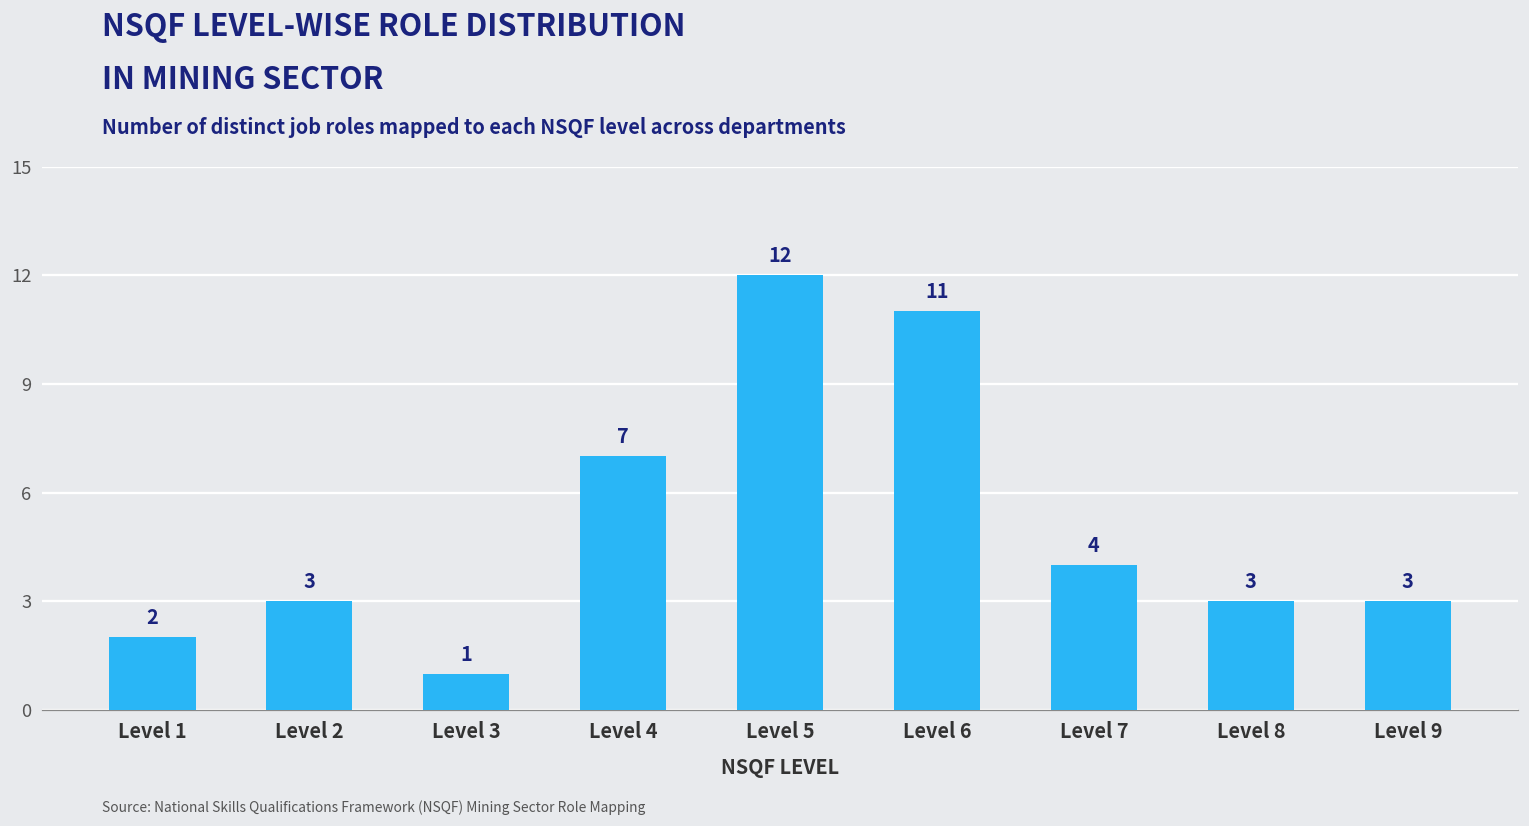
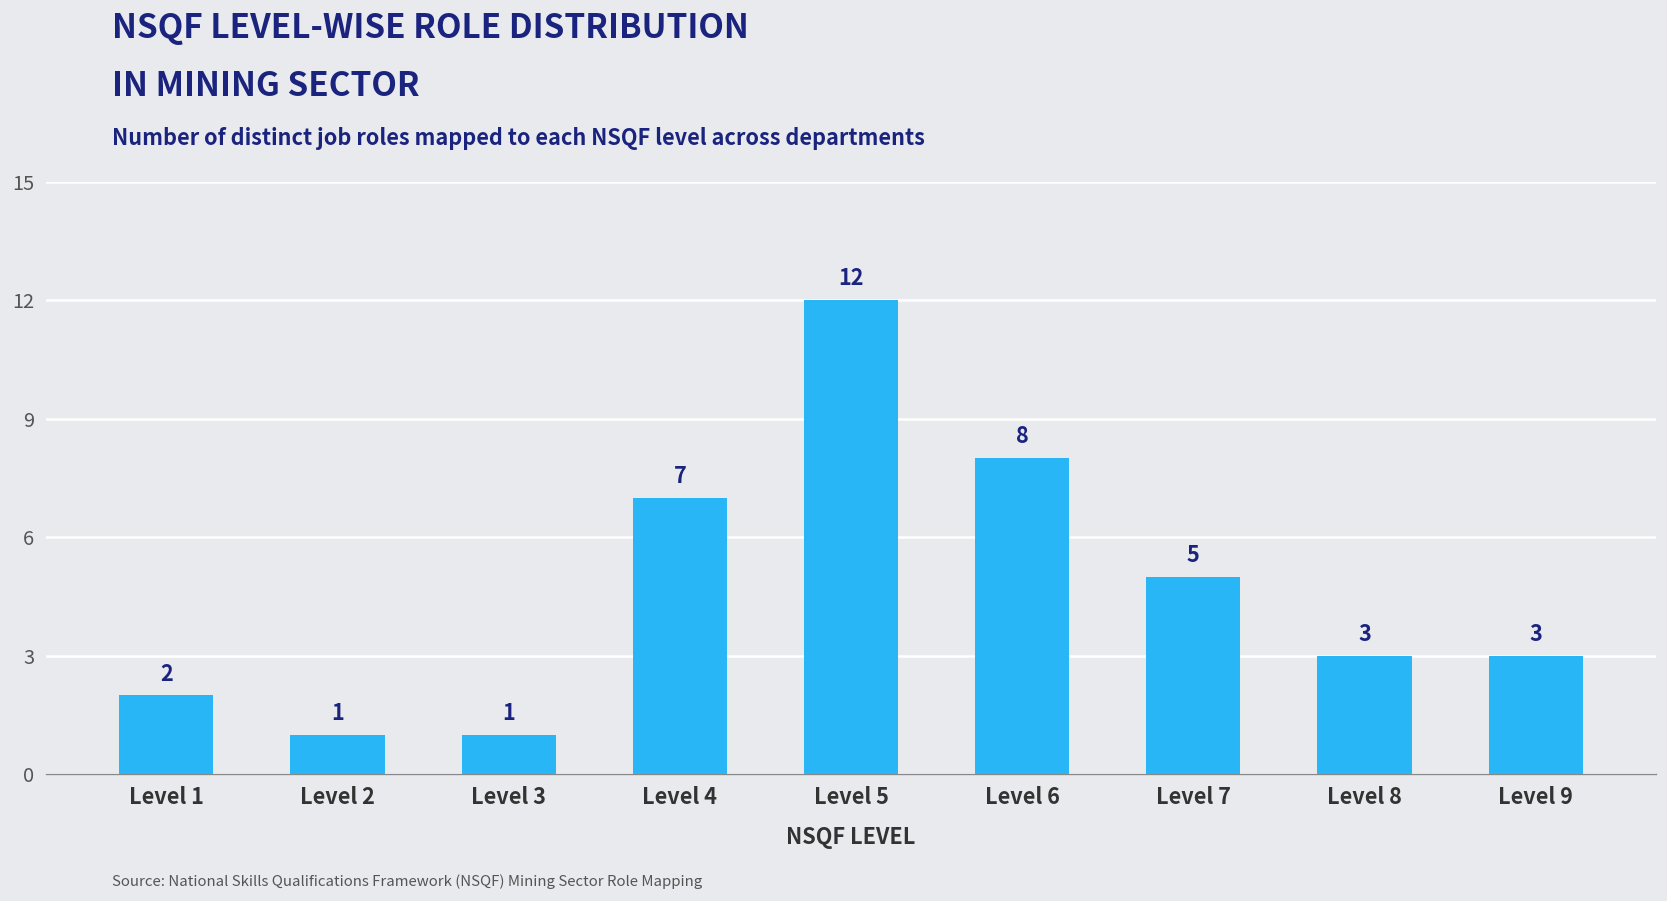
Level 2: 3 -> 1
Level 6: 11 -> 8
Level 7: 4 -> 5
